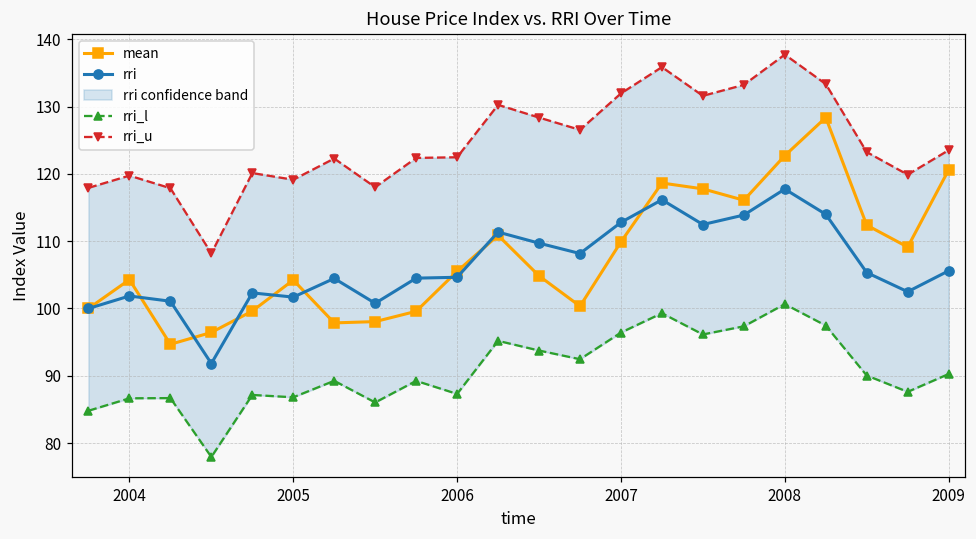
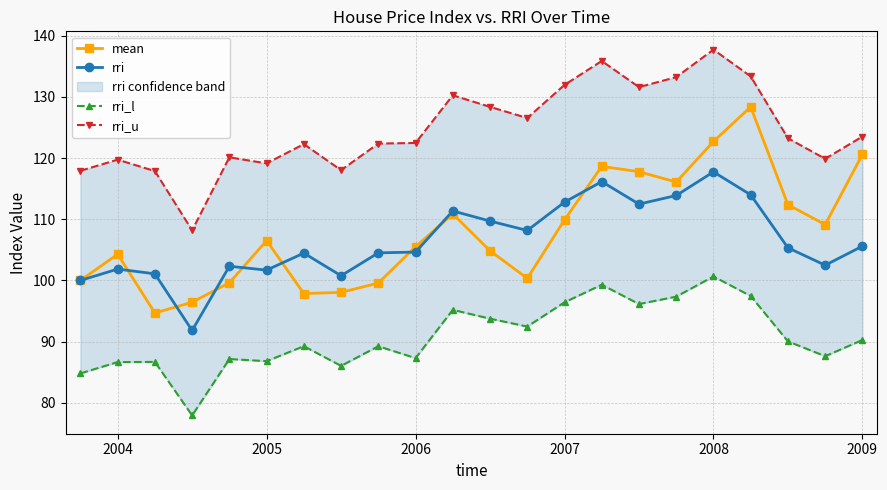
mean, 2005: 104 -> 107
